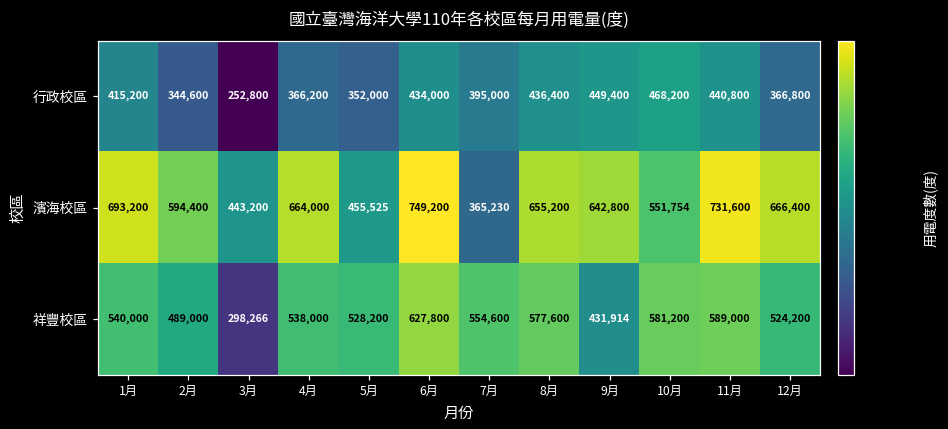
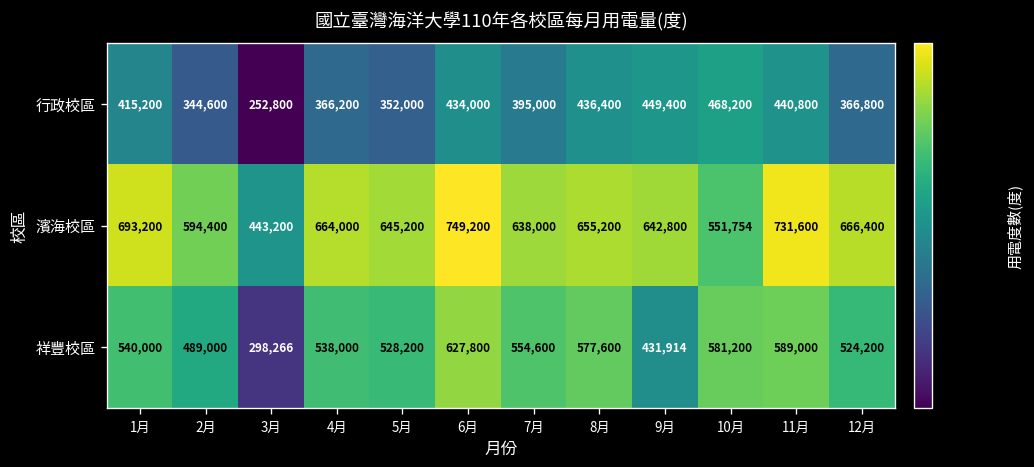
濱海校區, 5月: 455,525 -> 645,200
濱海校區, 7月: 365,230 -> 638,000
